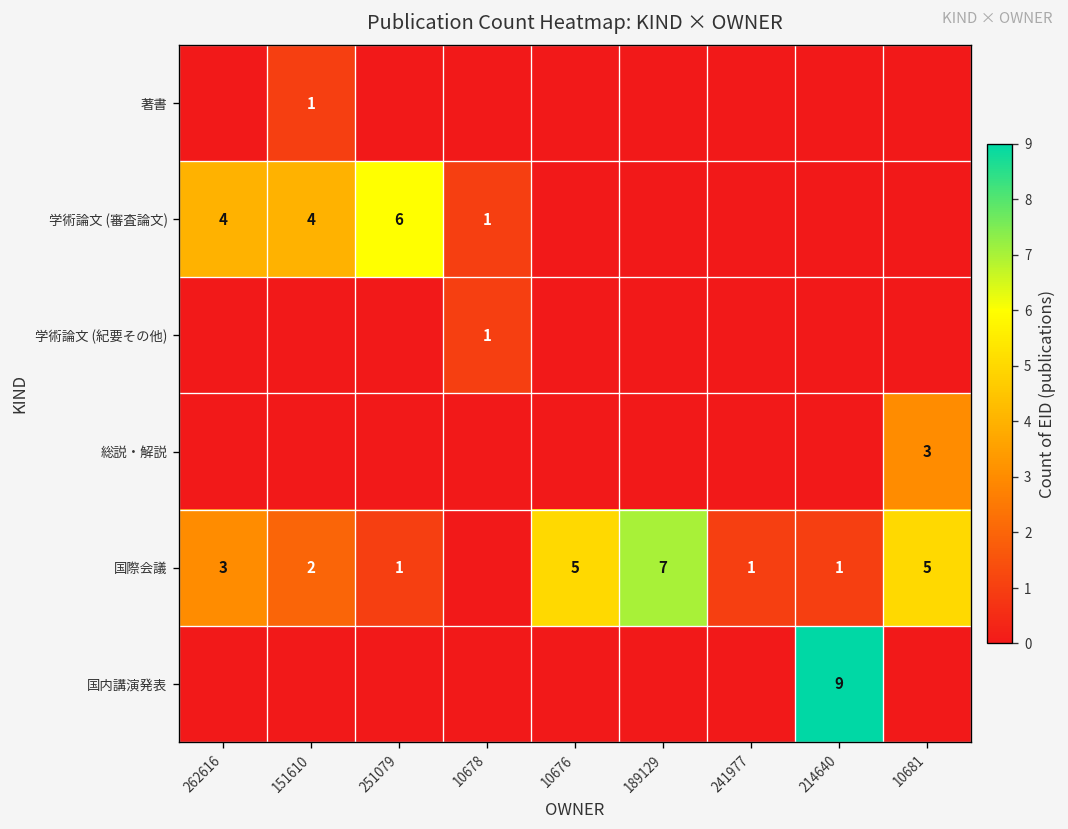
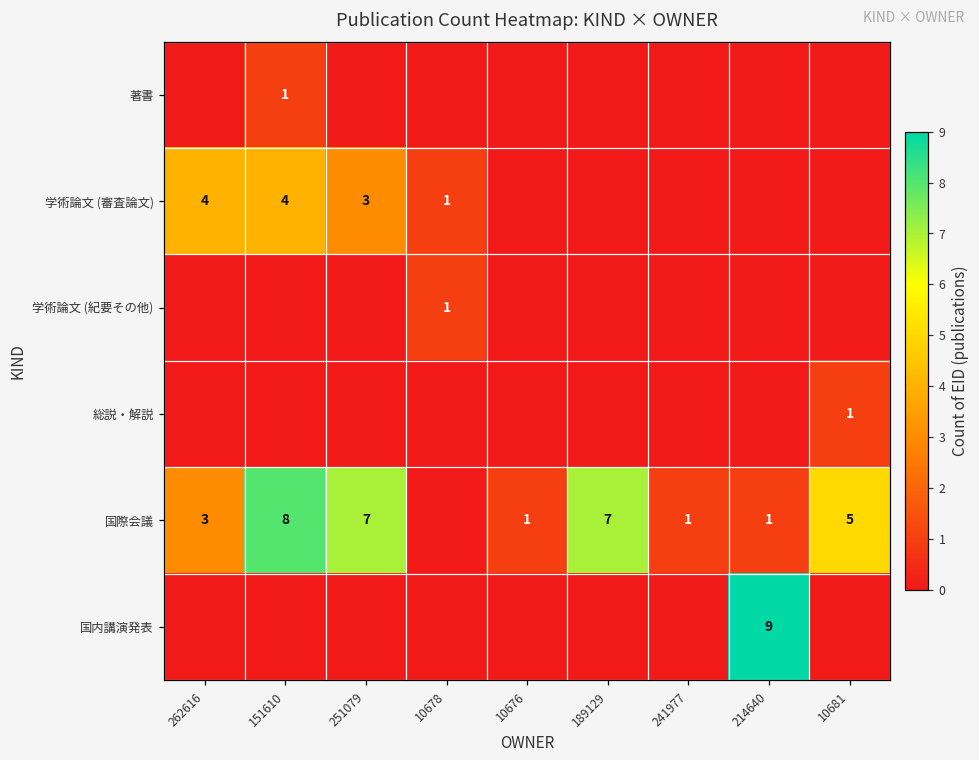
学術論文 (審査論文), 251079: 6 -> 3
総説・解説, 10681: 3 -> 1
国際会議, 151610: 2 -> 8
国際会議, 251079: 1 -> 7
国際会議, 10676: 5 -> 1
